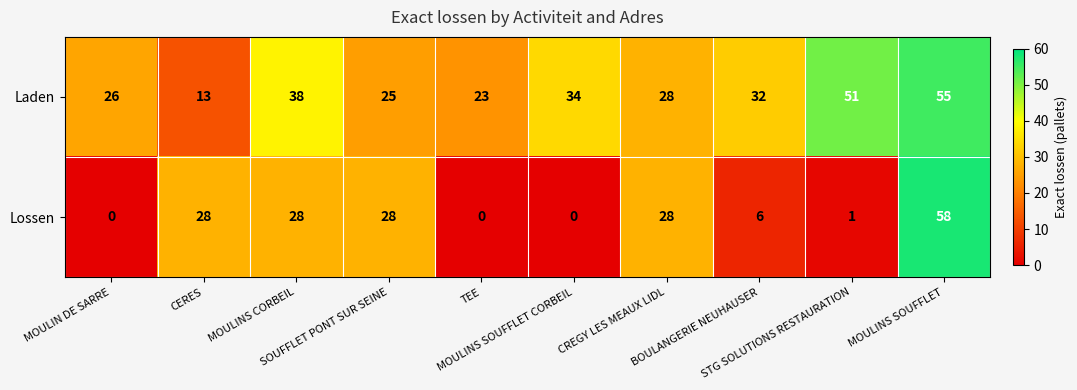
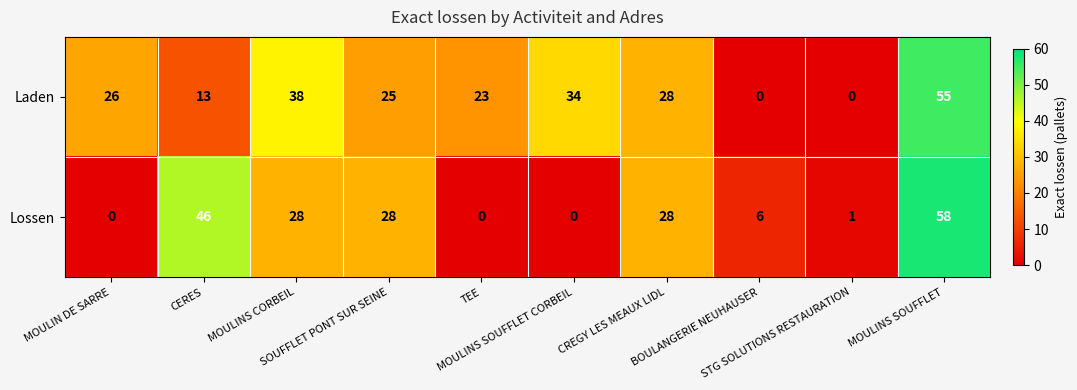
Laden, BOULANGERIE NEUHAUSER: 32 -> 0
Laden, STG SOLUTIONS RESTAURATION: 51 -> 0
Lossen, CERES: 28 -> 46
